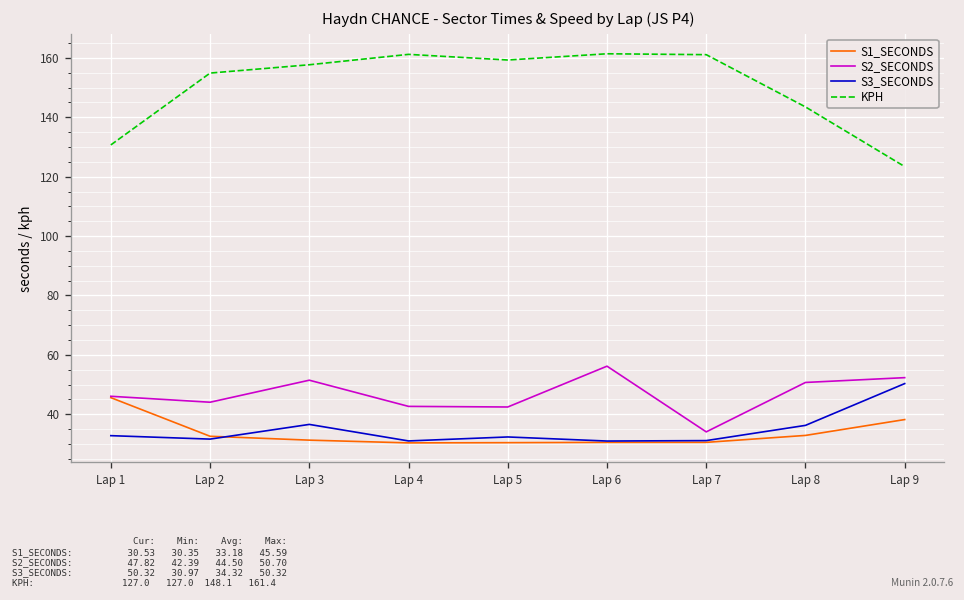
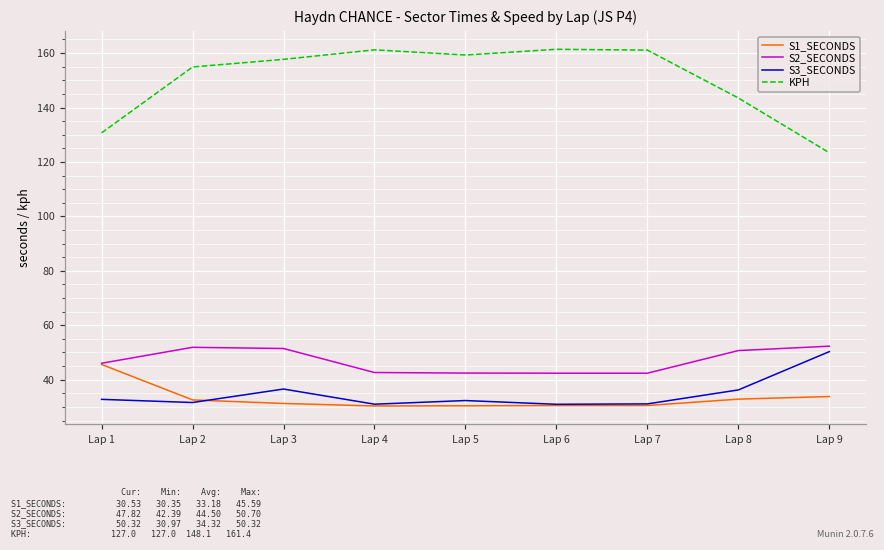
S2_SECONDS, Lap 2: 44 -> 52
S2_SECONDS, Lap 6: 56 -> 42
S2_SECONDS, Lap 7: 34 -> 42
S1_SECONDS, Lap 9: 38 -> 34
